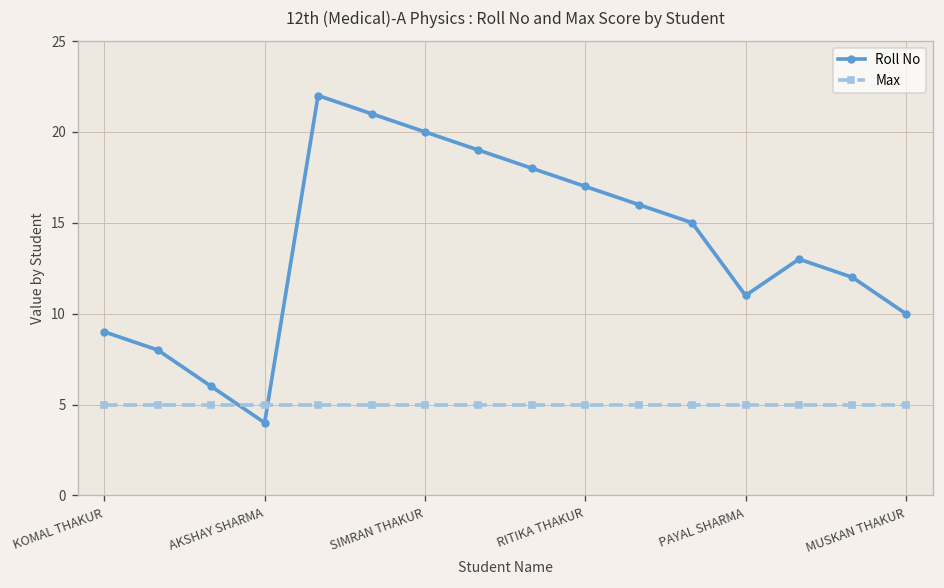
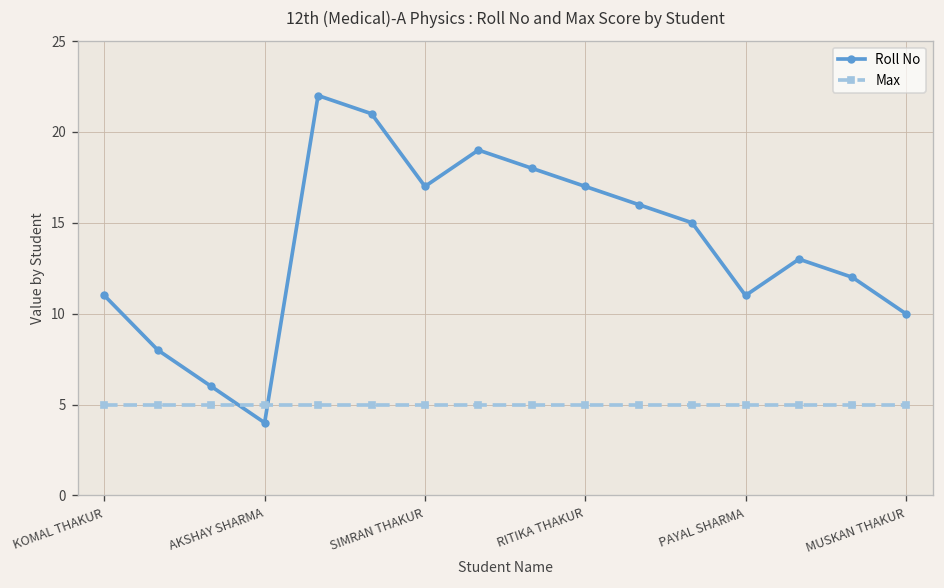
Roll No, KOMAL THAKUR: 9 -> 11
Roll No, SIMRAN THAKUR: 20 -> 17
